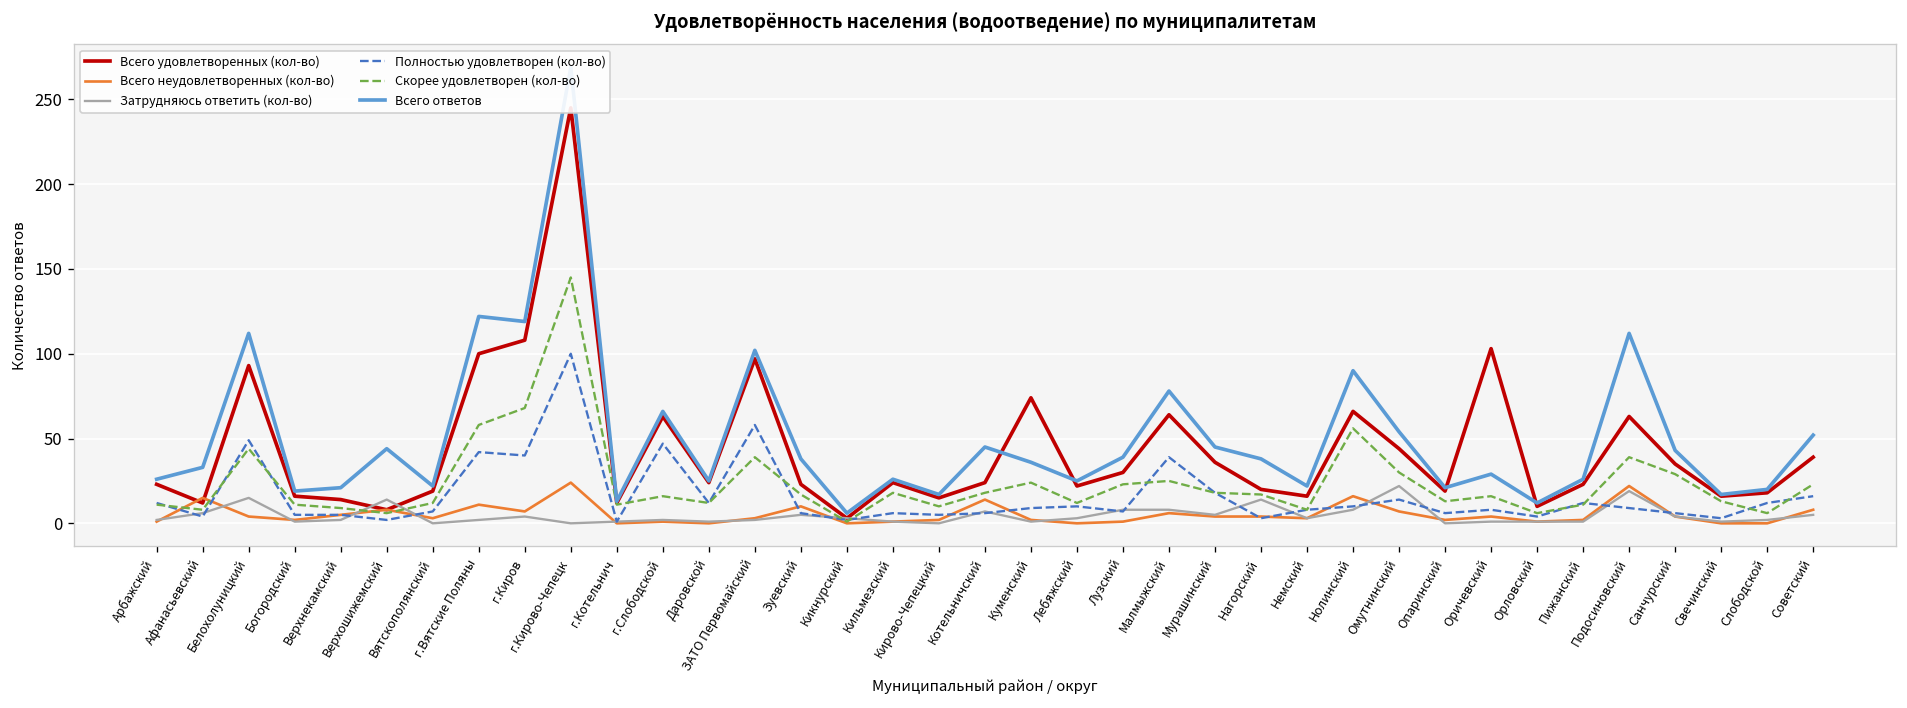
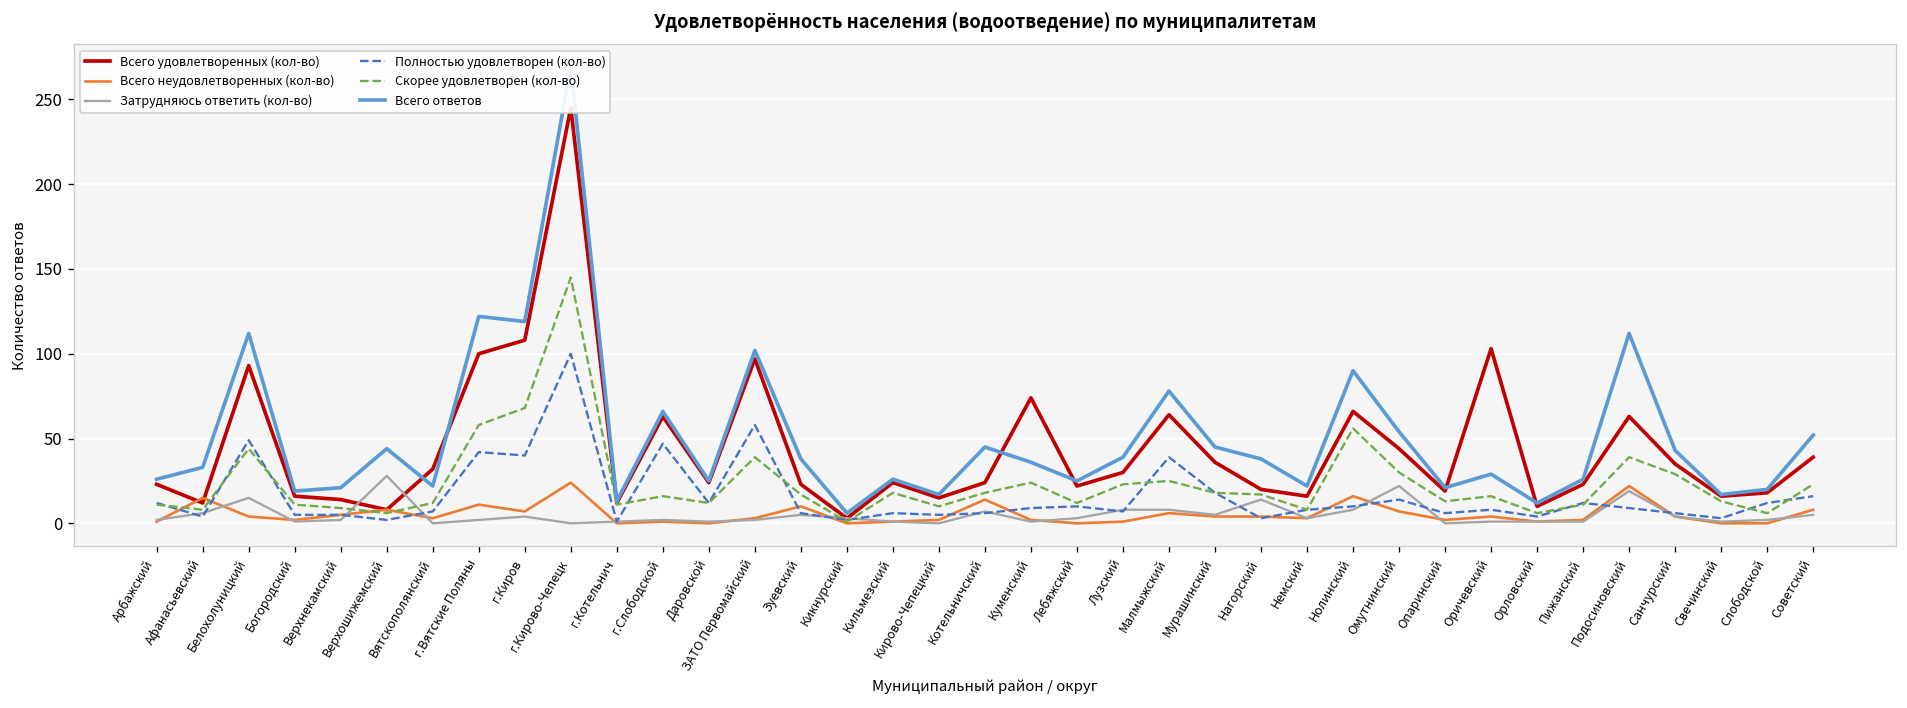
Затрудняюсь ответить (кол-во), Верхошижемский: 14 -> 28
Всего удовлетворенных (кол-во), Вятскополянский: 19 -> 32
